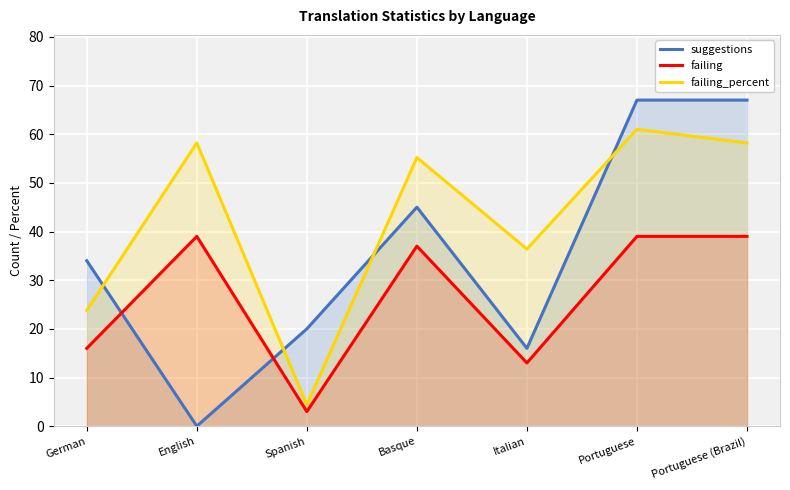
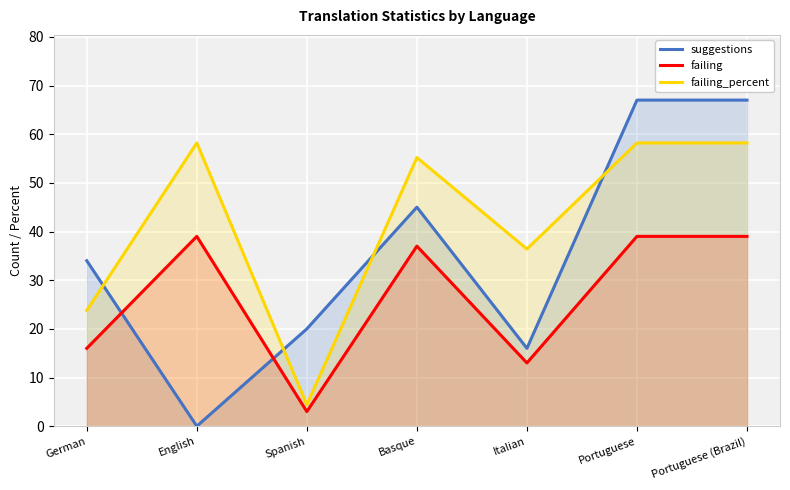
failing_percent, Portuguese: 61 -> 58
